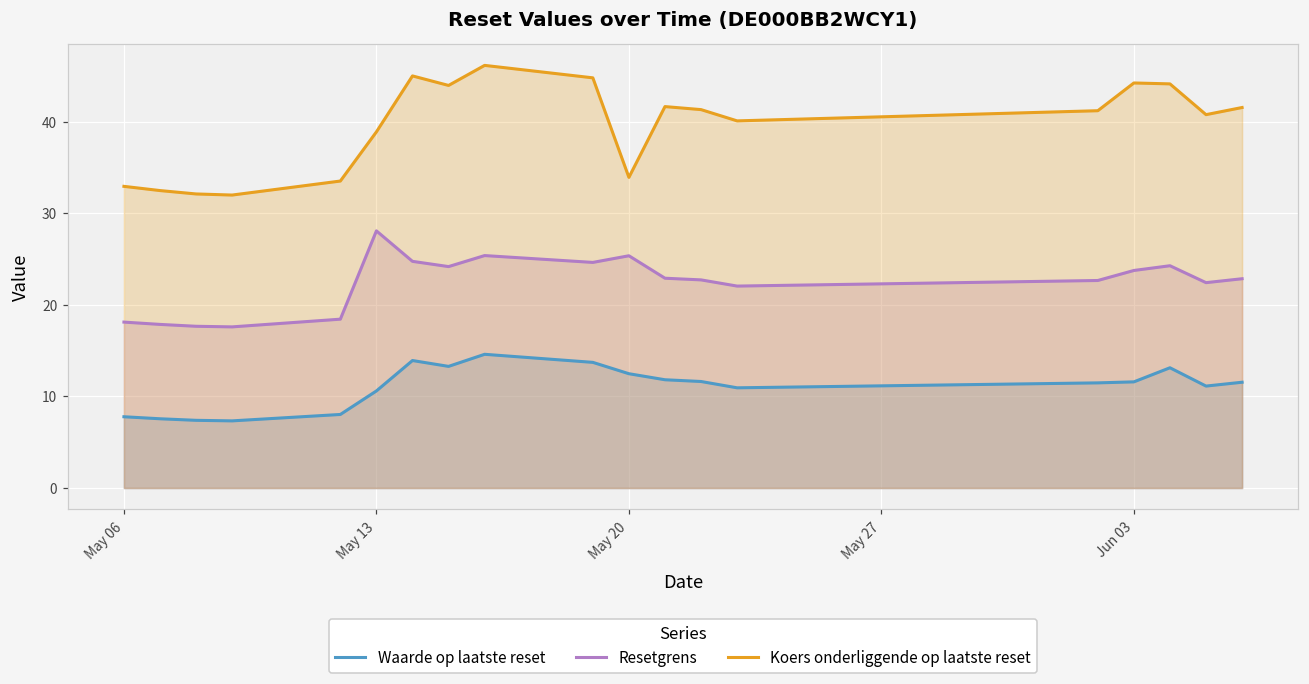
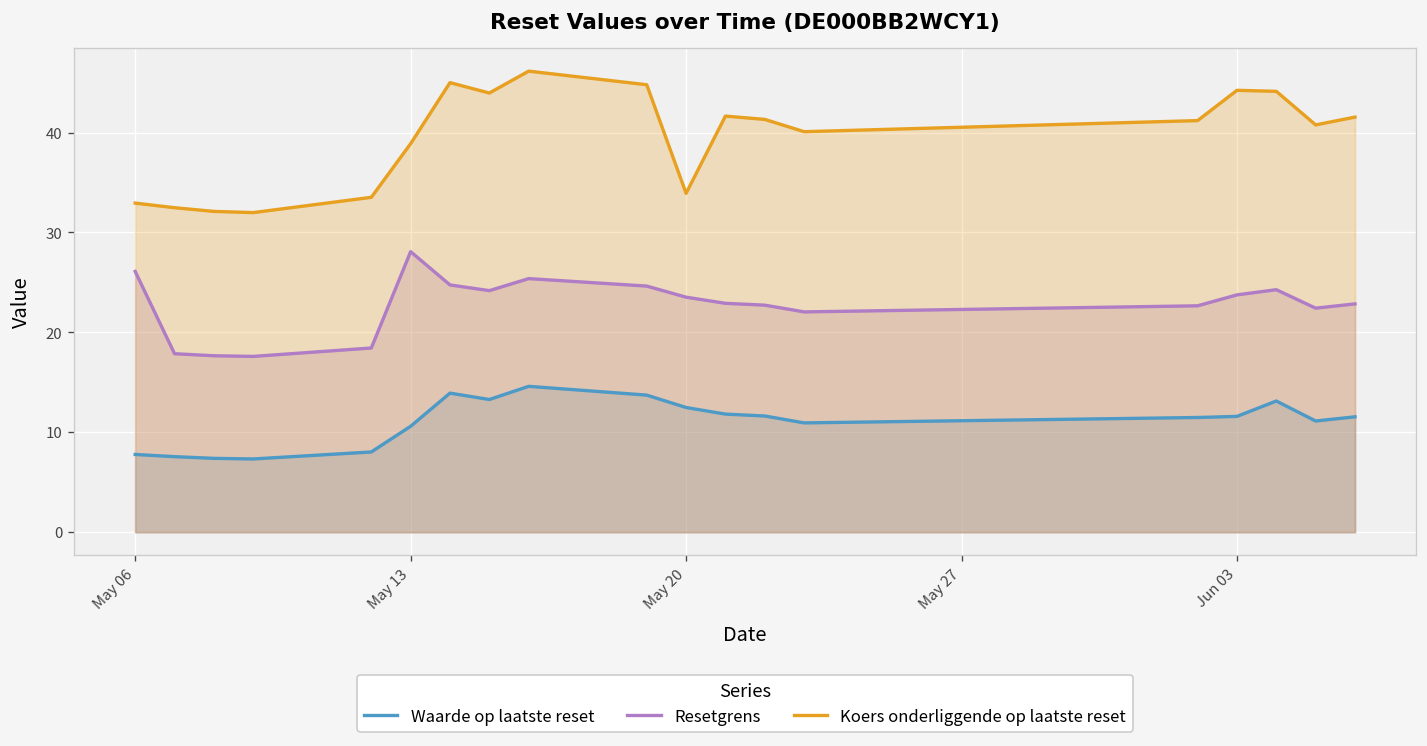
Resetgrens, May 06: 18 -> 26
Resetgrens, May 20: 25 -> 24
